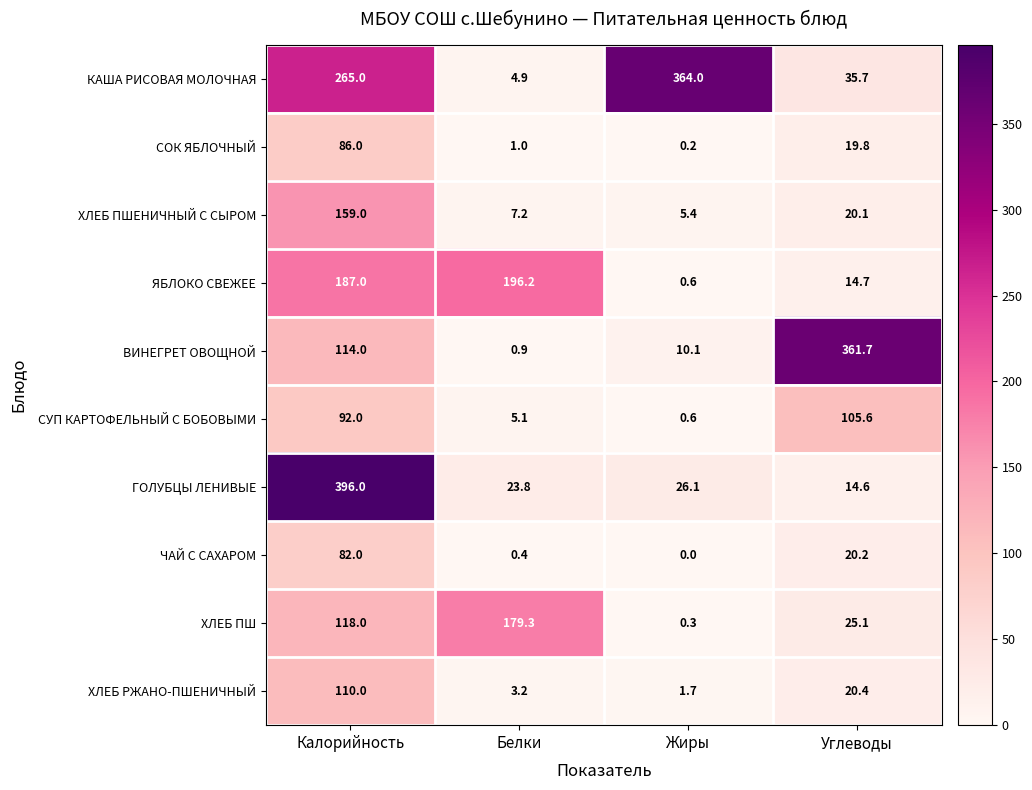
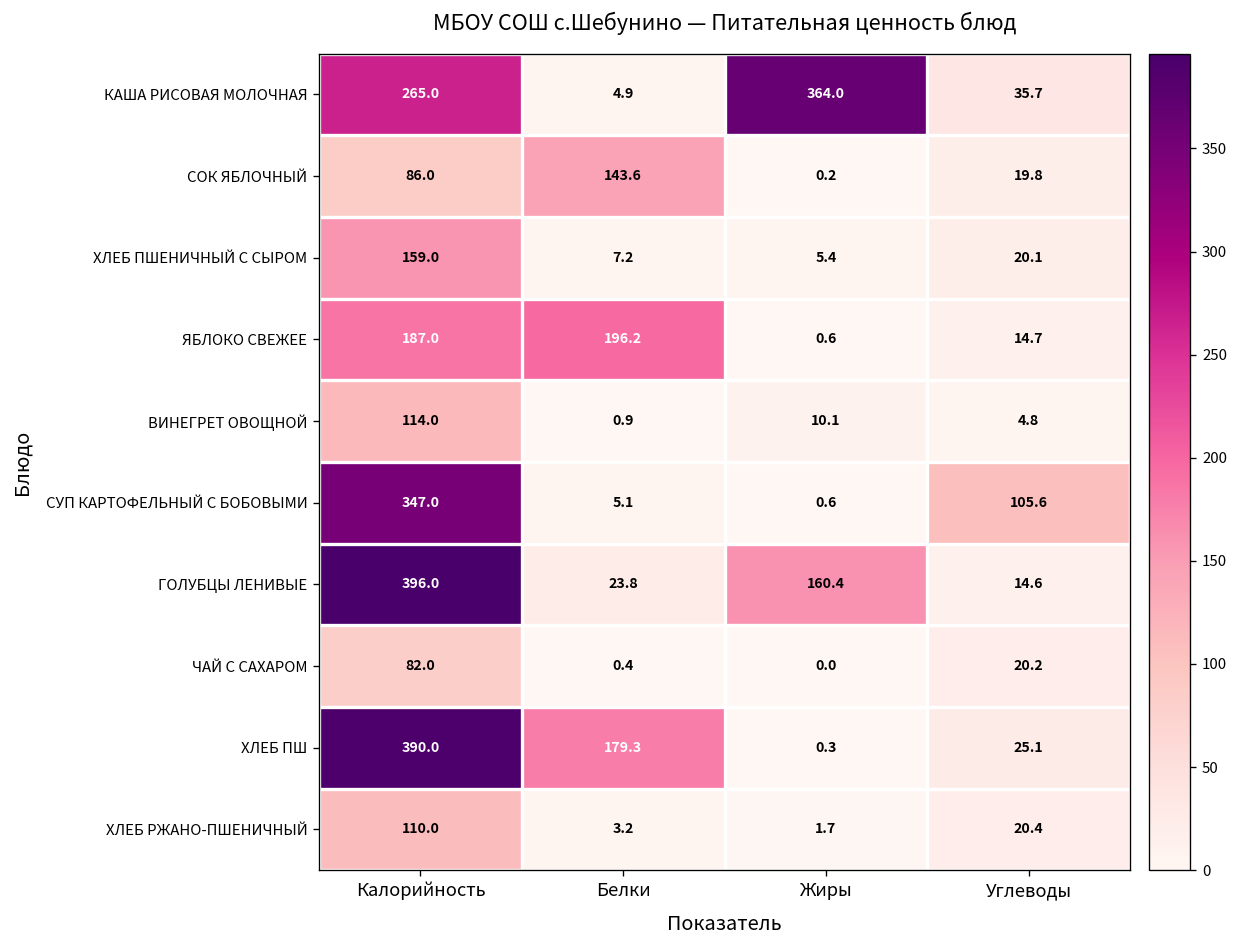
СОК ЯБЛОЧНЫЙ, Белки: 1.0 -> 143.6
ВИНЕГРЕТ ОВОЩНОЙ, Углеводы: 361.7 -> 4.8
СУП КАРТОФЕЛЬНЫЙ С БОБОВЫМИ, Калорийность: 92.0 -> 347.0
ГОЛУБЦЫ ЛЕНИВЫЕ, Жиры: 26.1 -> 160.4
ХЛЕБ ПШ, Калорийность: 118.0 -> 390.0
